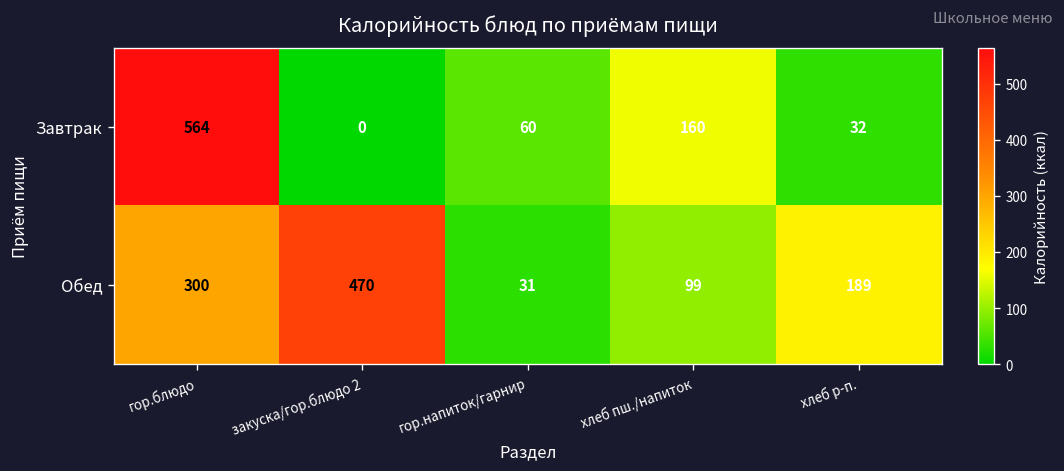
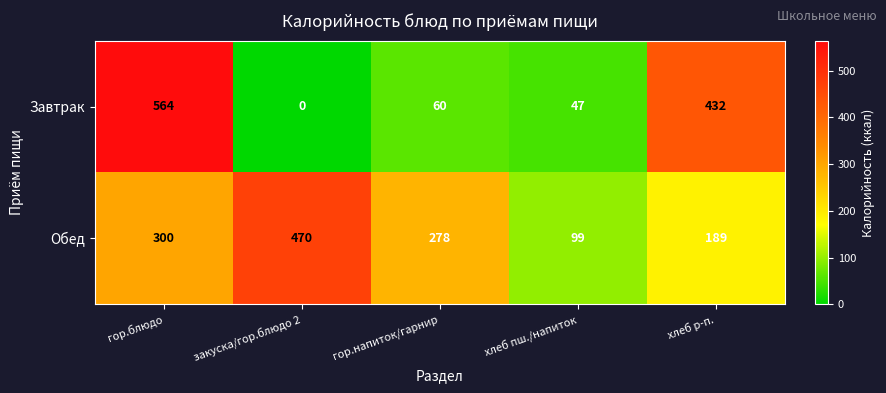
Завтрак, хлеб пш./напиток: 160 -> 47
Завтрак, хлеб р-п.: 32 -> 432
Обед, гор.напиток/гарнир: 31 -> 278
